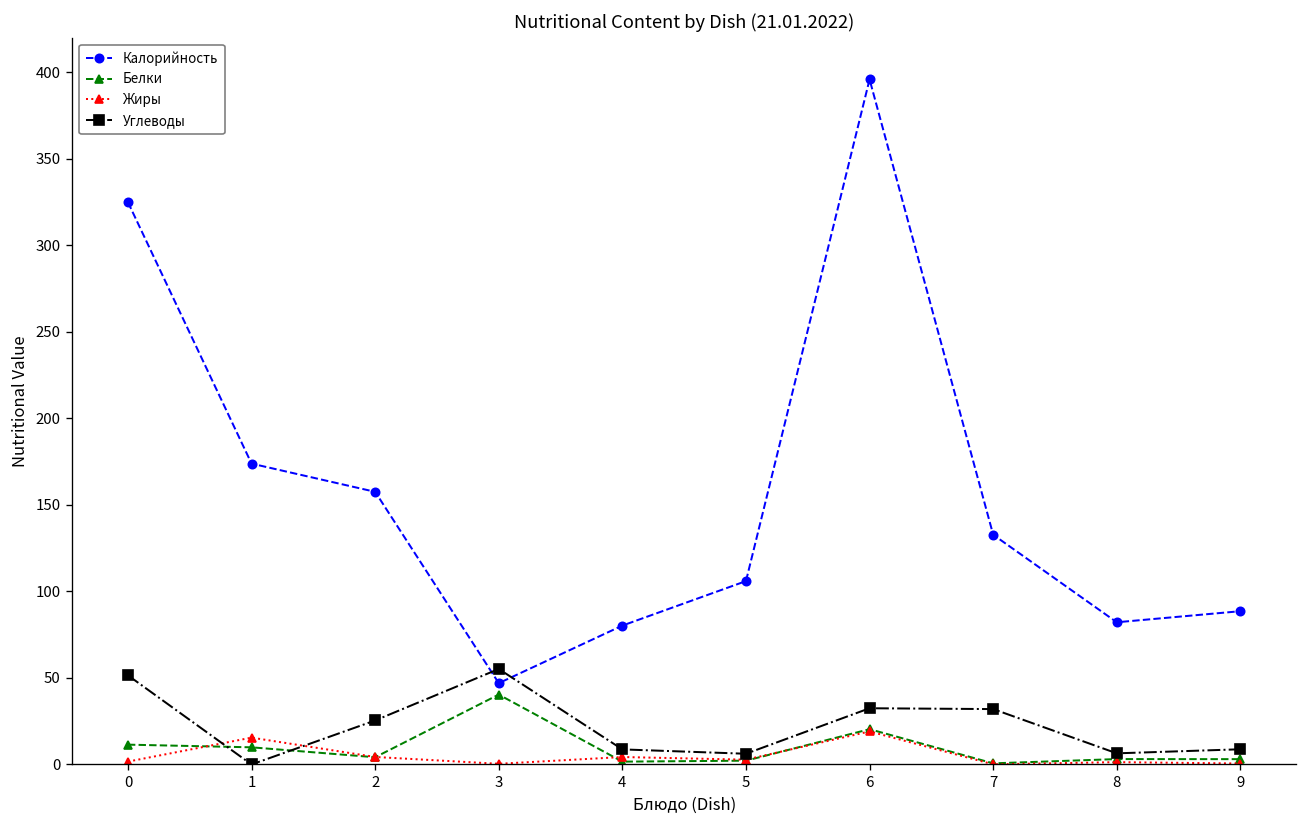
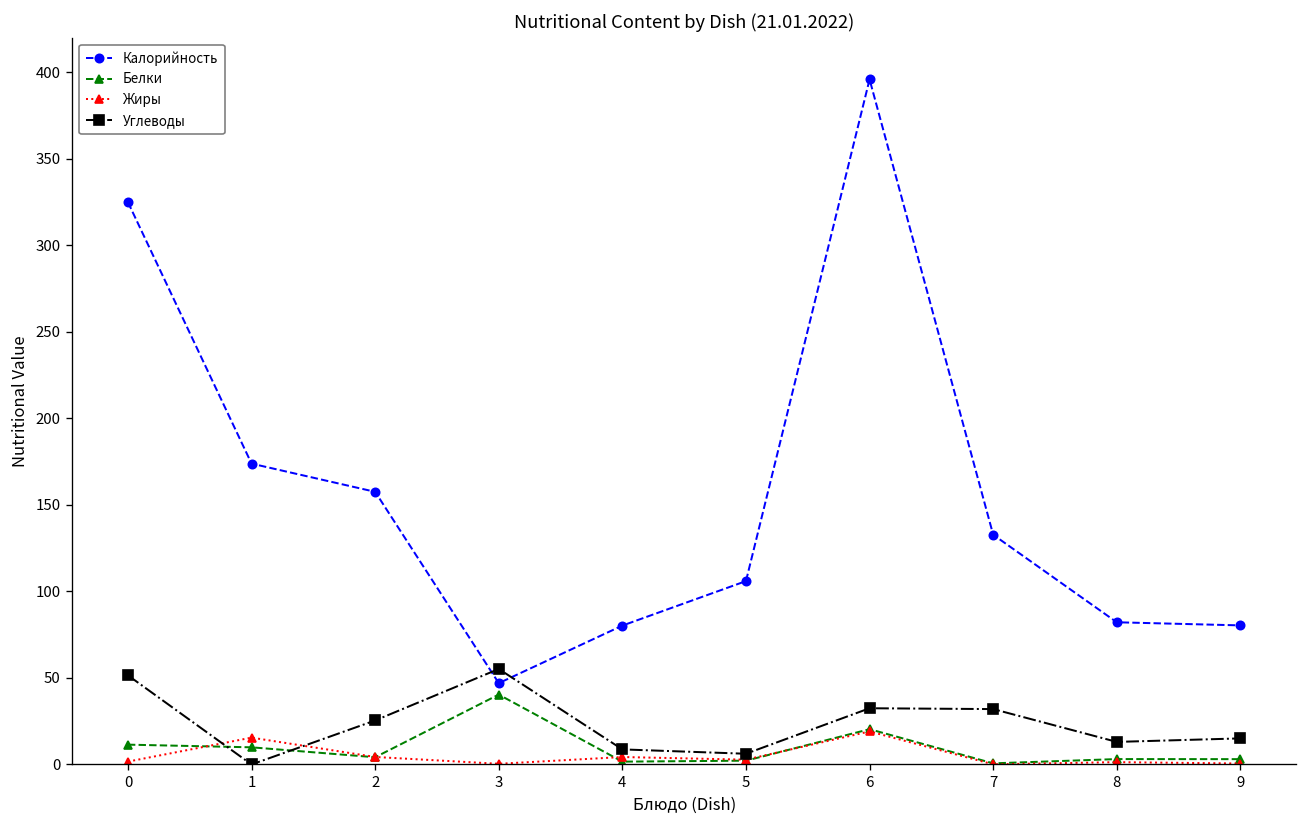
Углеводы, 8: 6 -> 13
Калорийность, 9: 89 -> 80
Углеводы, 9: 9 -> 15
